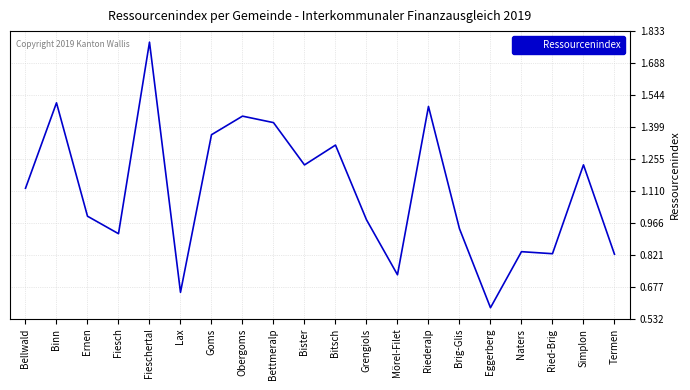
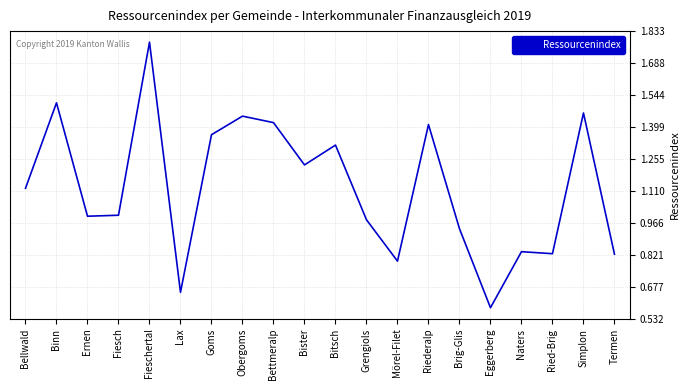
Fiesch: 0.92 -> 1.00
Mörel-Filet: 0.73 -> 0.79
Riederalp: 1.49 -> 1.41
Simplon: 1.23 -> 1.46
